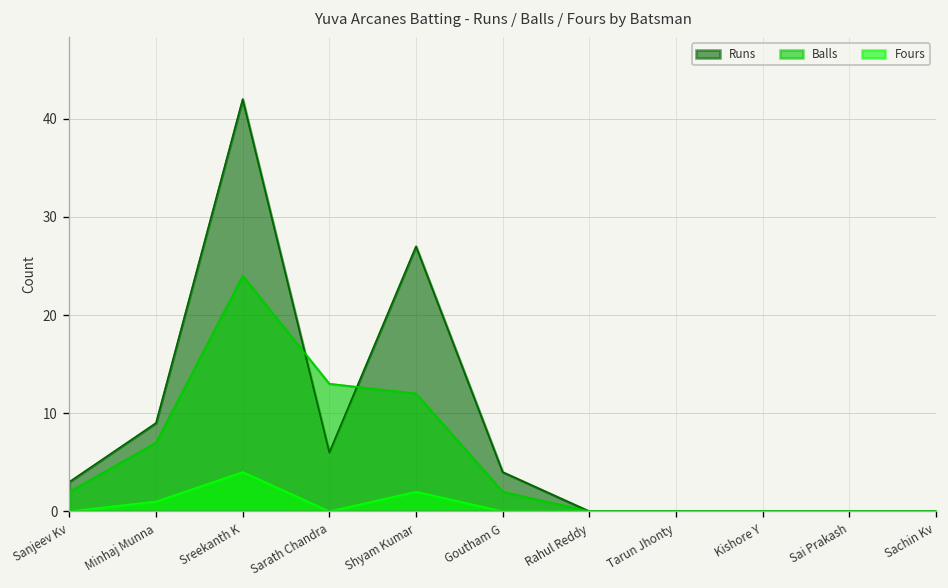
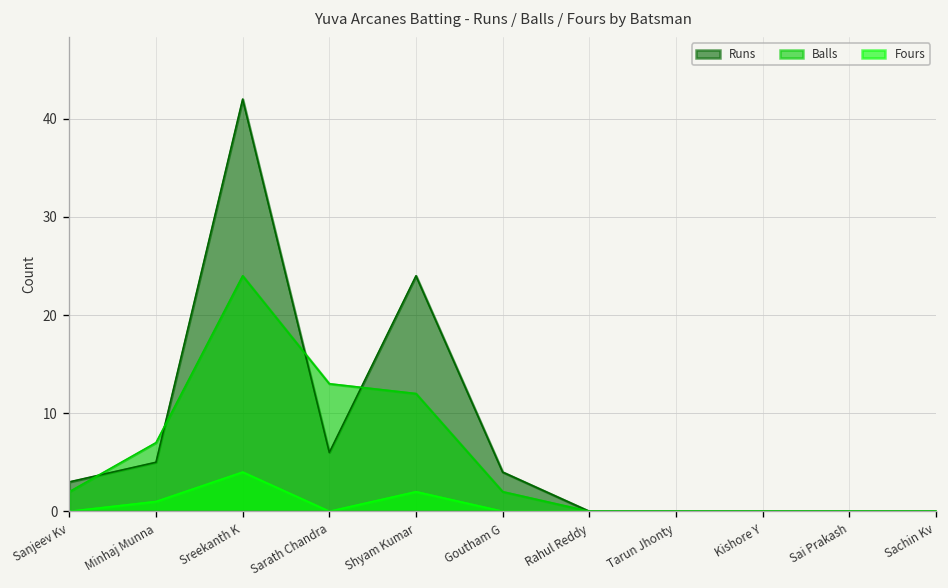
Runs, Minhaj Munna: 9 -> 5
Runs, Shyam Kumar: 27 -> 24
